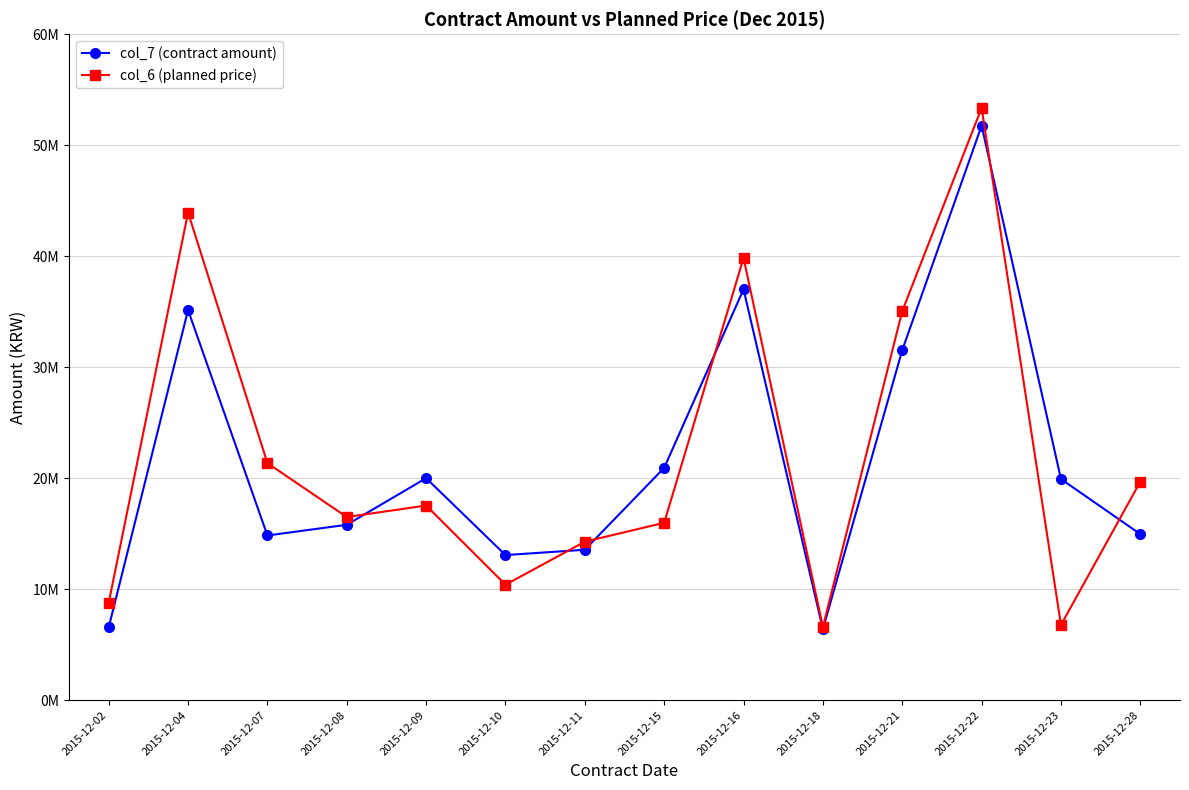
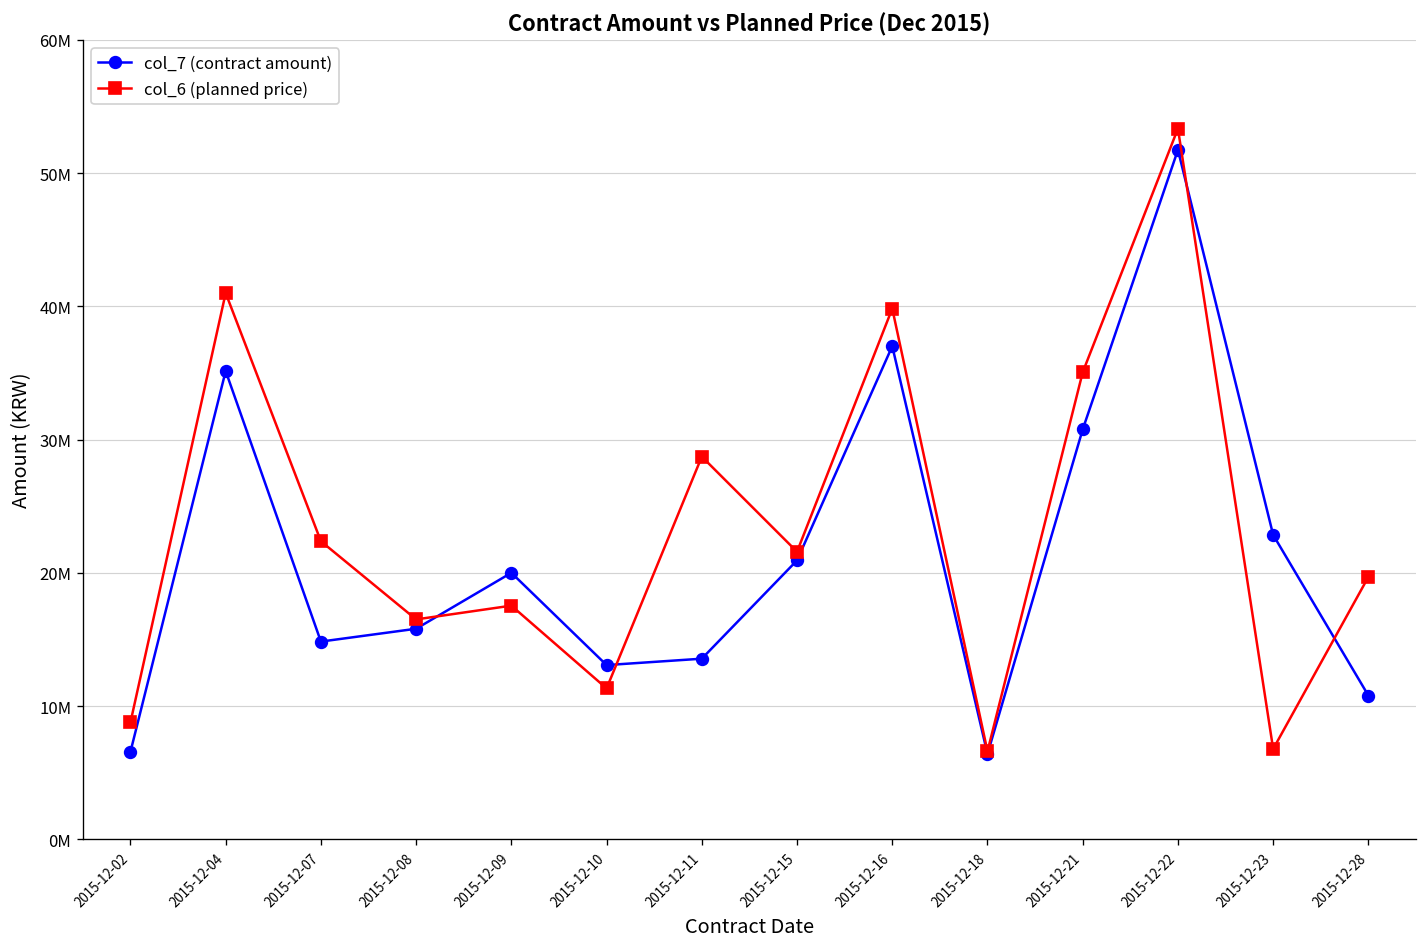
col_6 (planned price), 2015-12-04: 43900000 -> 41000000
col_6 (planned price), 2015-12-07: 21400000 -> 22400000
col_6 (planned price), 2015-12-10: 10400000 -> 11300000
col_6 (planned price), 2015-12-11: 14300000 -> 28700000
col_6 (planned price), 2015-12-15: 16000000 -> 21600000
col_7 (contract amount), 2015-12-21: 31500000 -> 30800000
col_7 (contract amount), 2015-12-23: 19900000 -> 22800000
col_7 (contract amount), 2015-12-28: 15000000 -> 10800000
